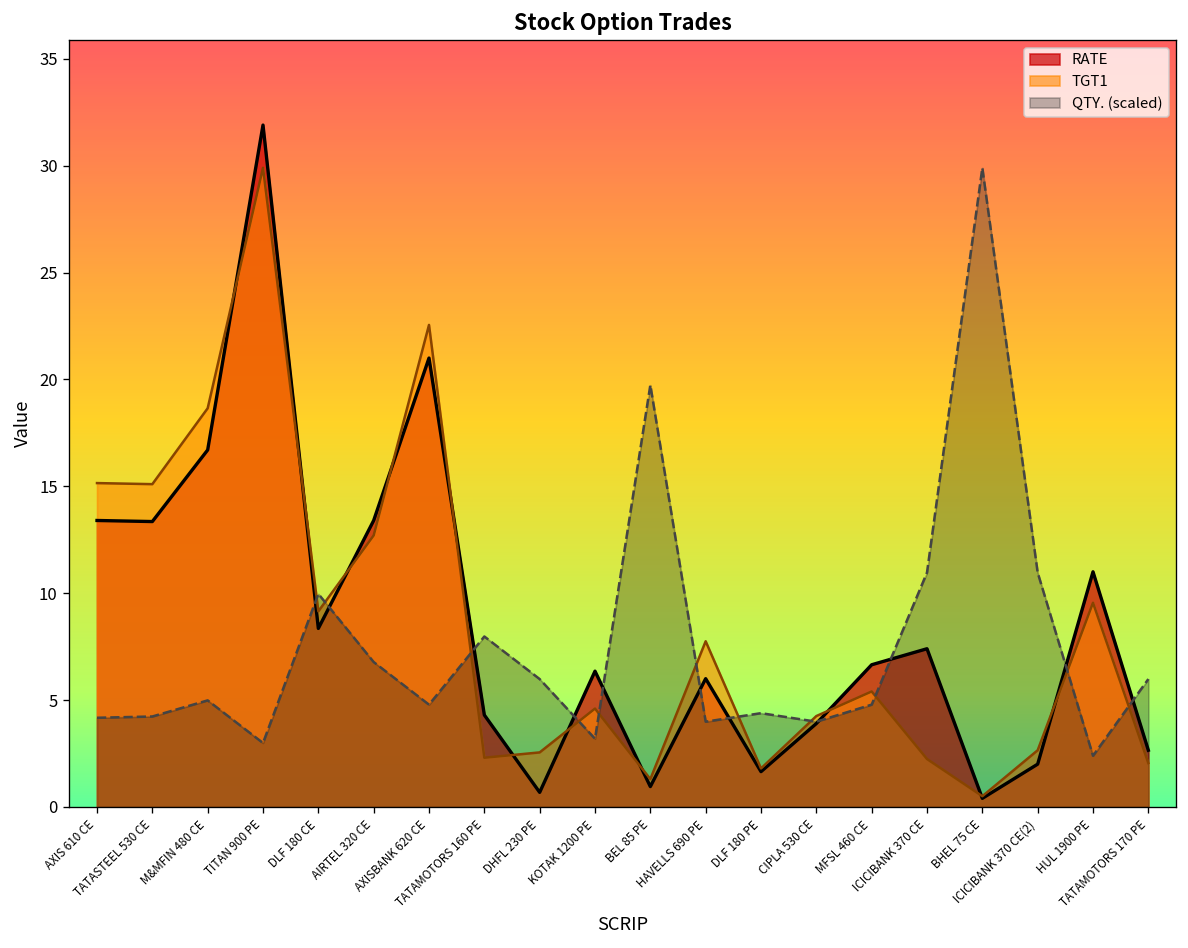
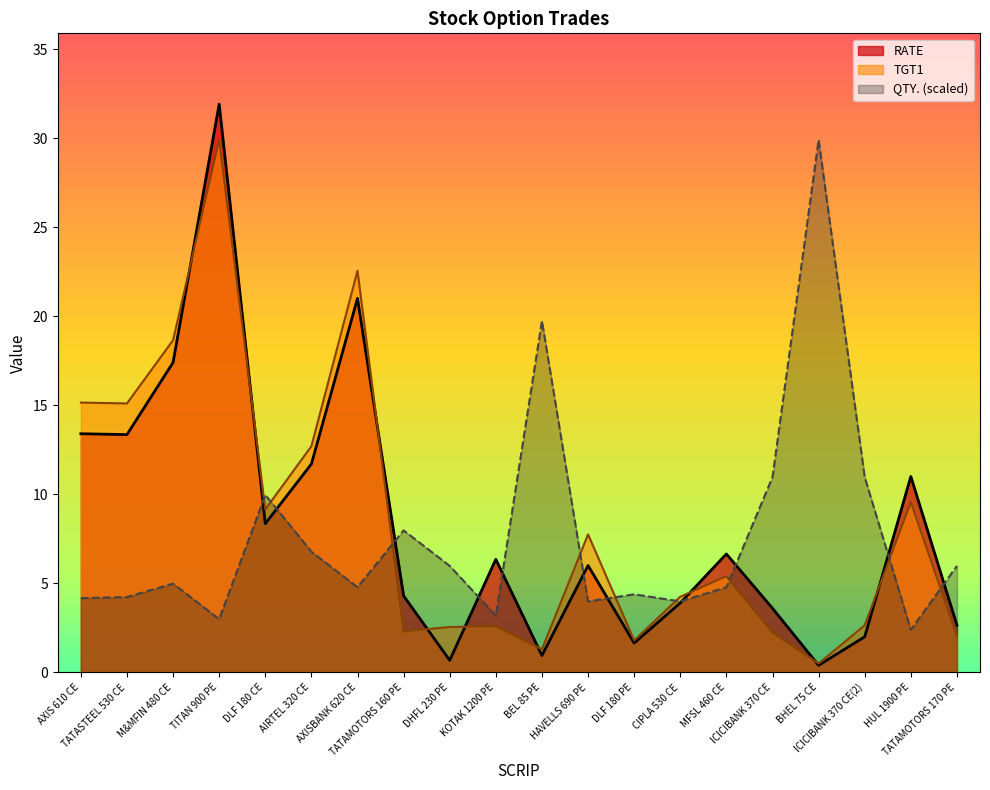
RATE, M&MFIN 480 CE: 16.7 -> 17.4
RATE, AIRTEL 320 CE: 13.4 -> 11.7
TGT1, KOTAK 1200 PE: 4.6 -> 2.6
RATE, ICICIBANK 370 CE: 7.4 -> 3.6
